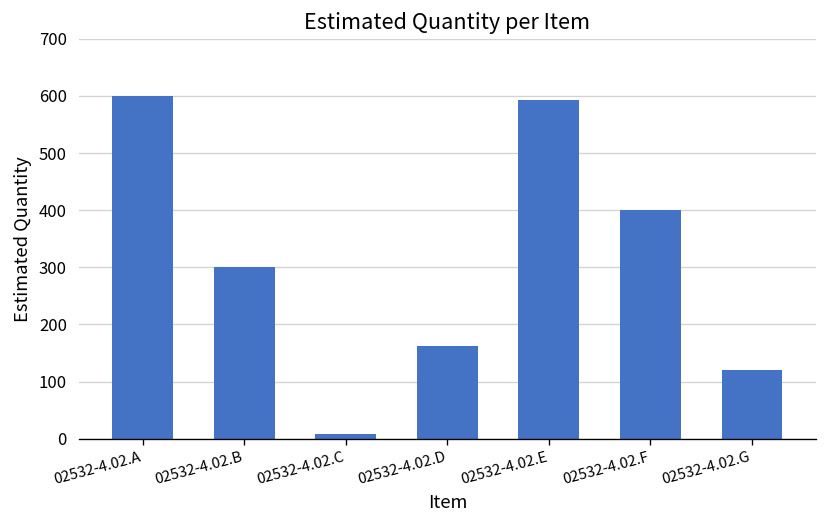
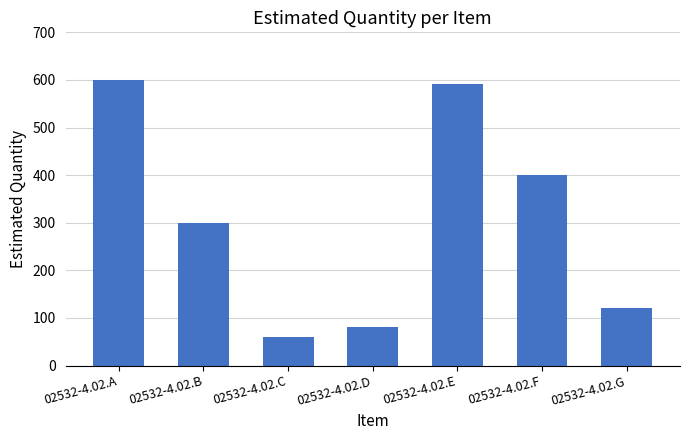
02532-4.02.C: 10 -> 60
02532-4.02.D: 160 -> 80
